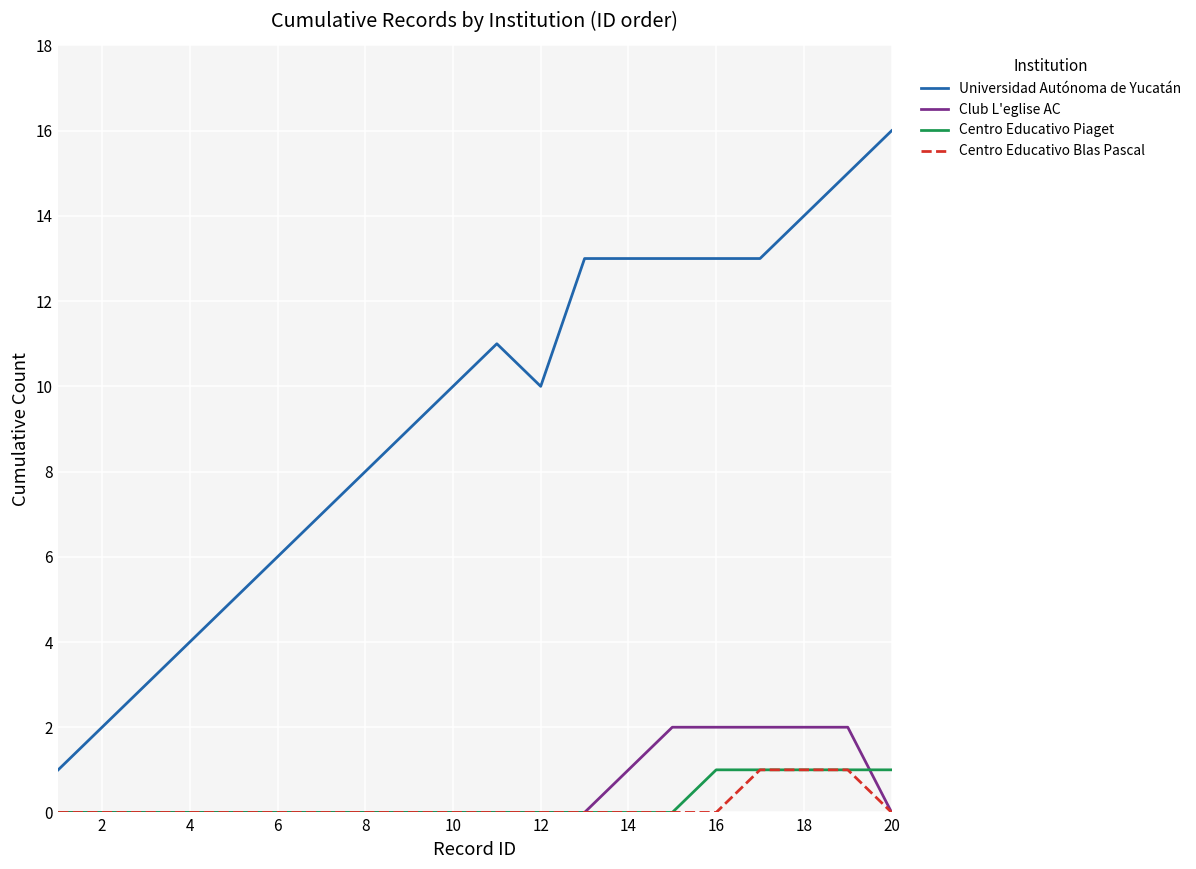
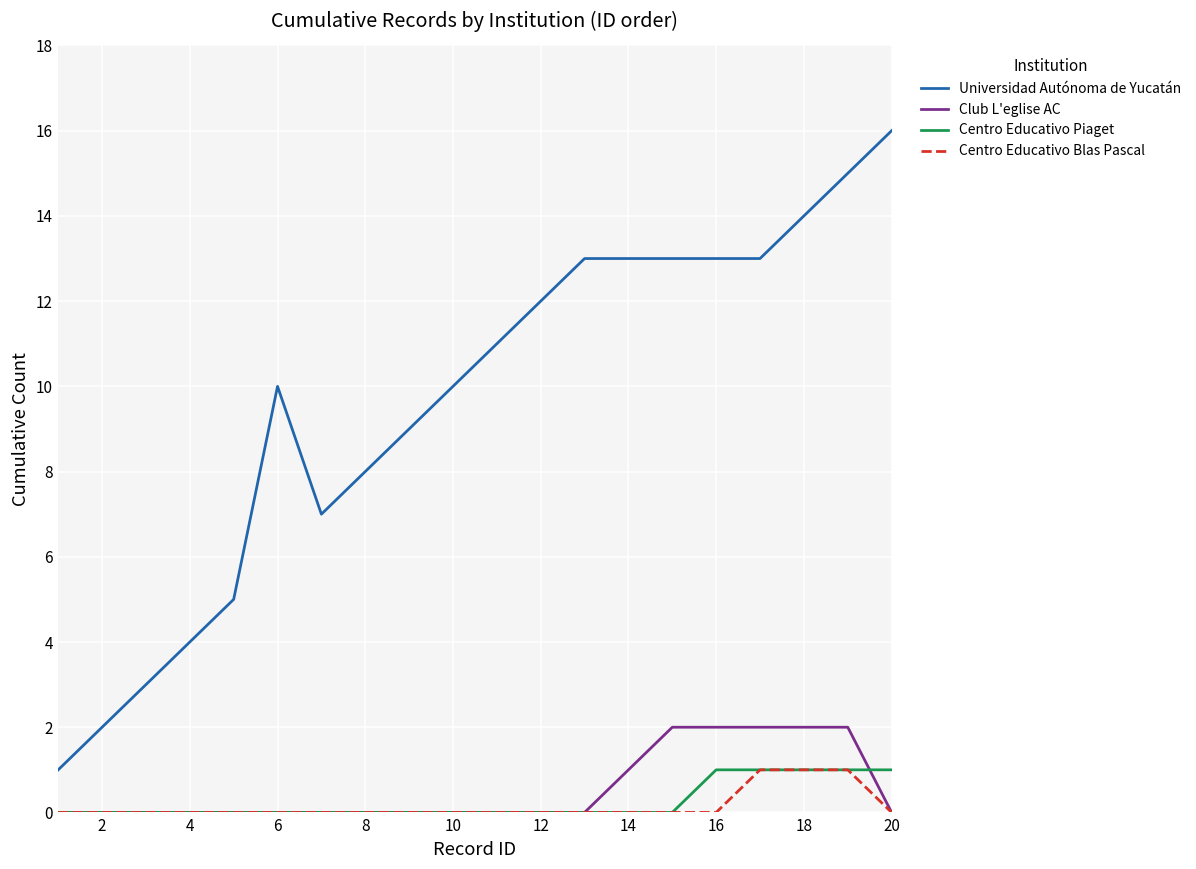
Universidad Autónoma de Yucatán, 6: 6 -> 10
Universidad Autónoma de Yucatán, 12: 10 -> 12
